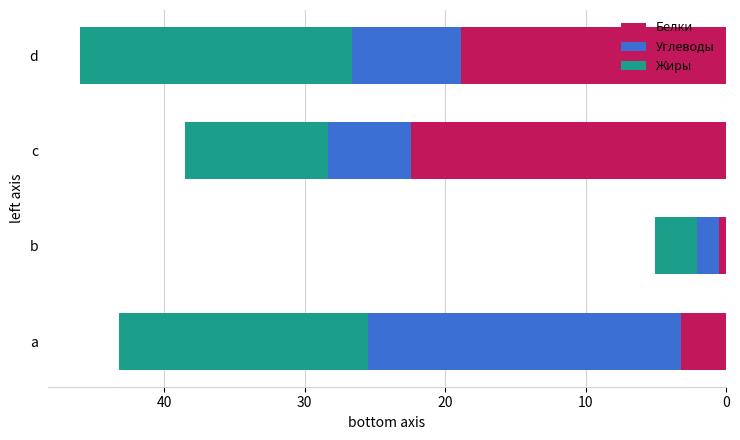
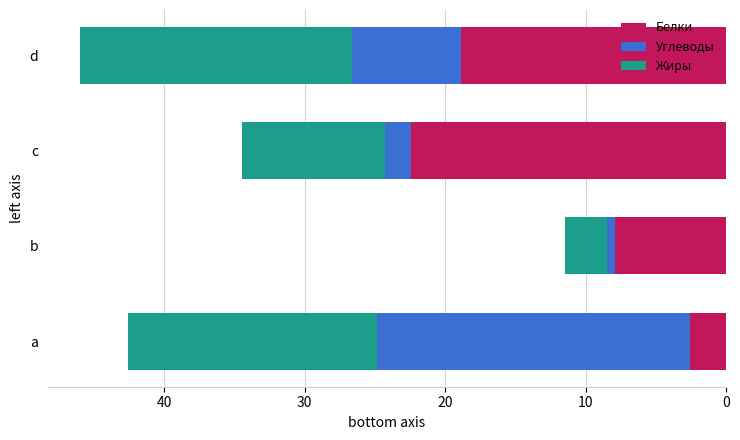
Углеводы, c: 5.9 -> 1.8
Белки, b: 0.5 -> 7.9
Углеводы, b: 1.6 -> 0.5
Белки, a: 3.2 -> 2.6
